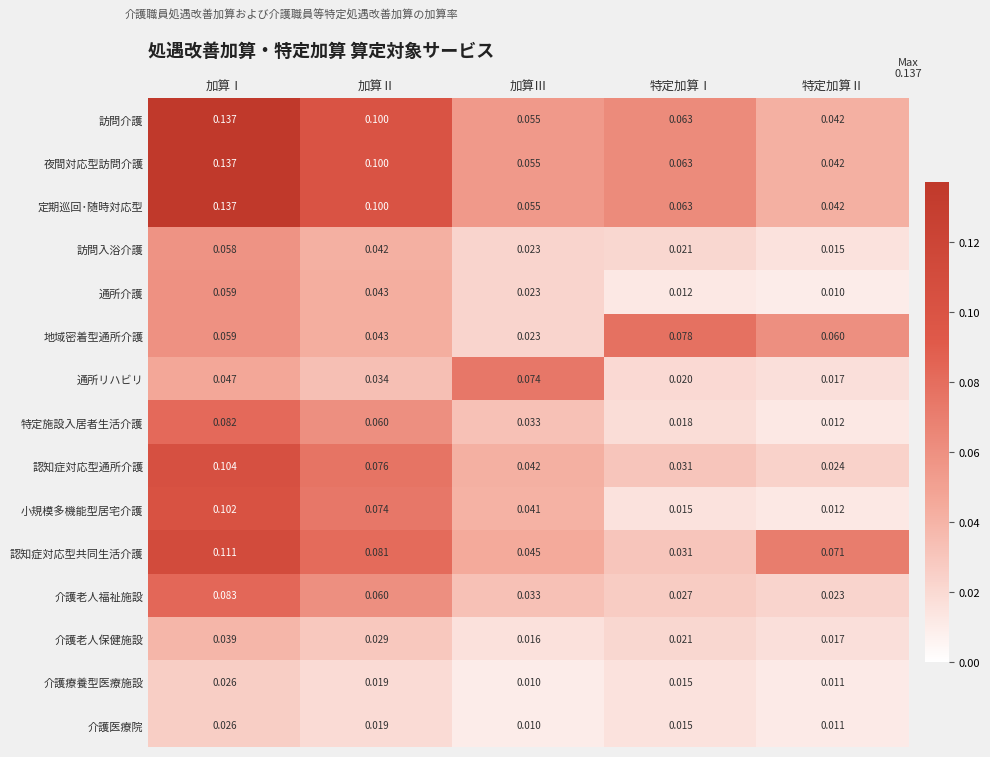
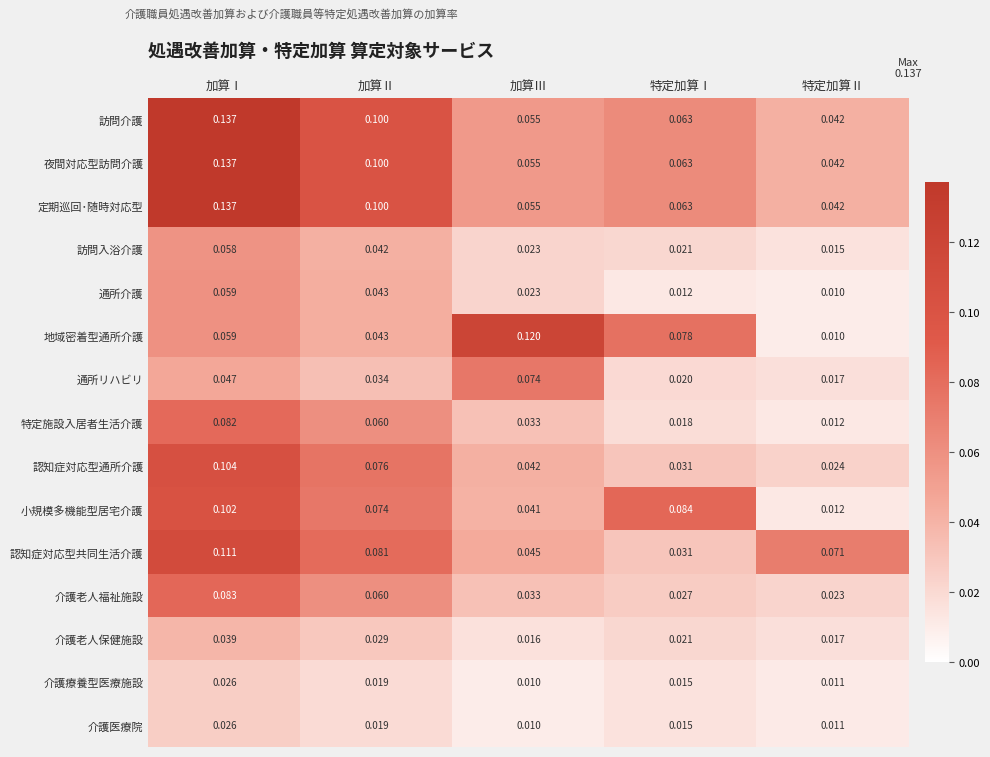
地域密着型通所介護, 加算Ⅲ: 0.023 -> 0.120
地域密着型通所介護, 特定加算Ⅱ: 0.060 -> 0.010
小規模多機能型居宅介護, 特定加算Ⅰ: 0.015 -> 0.084
